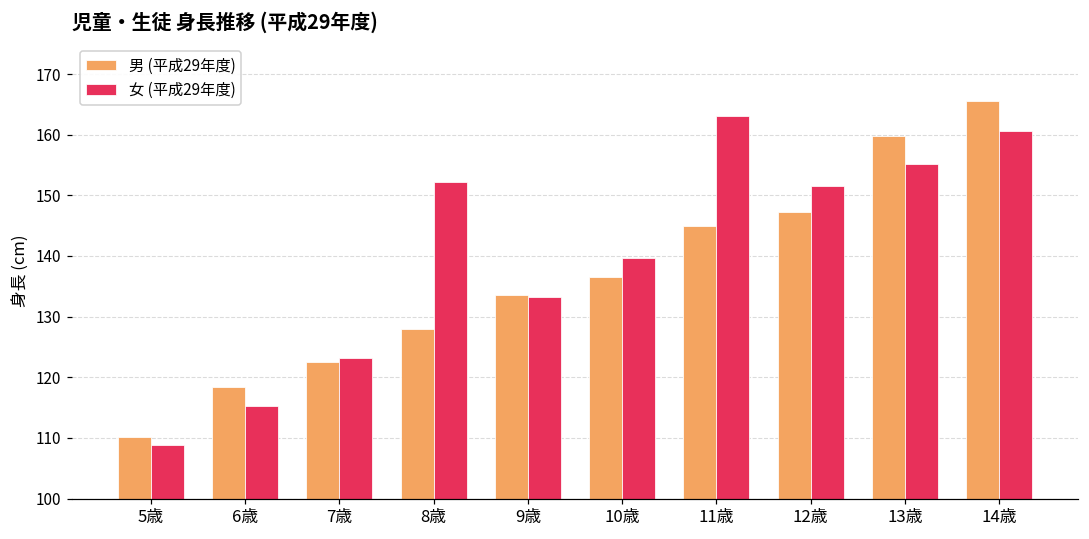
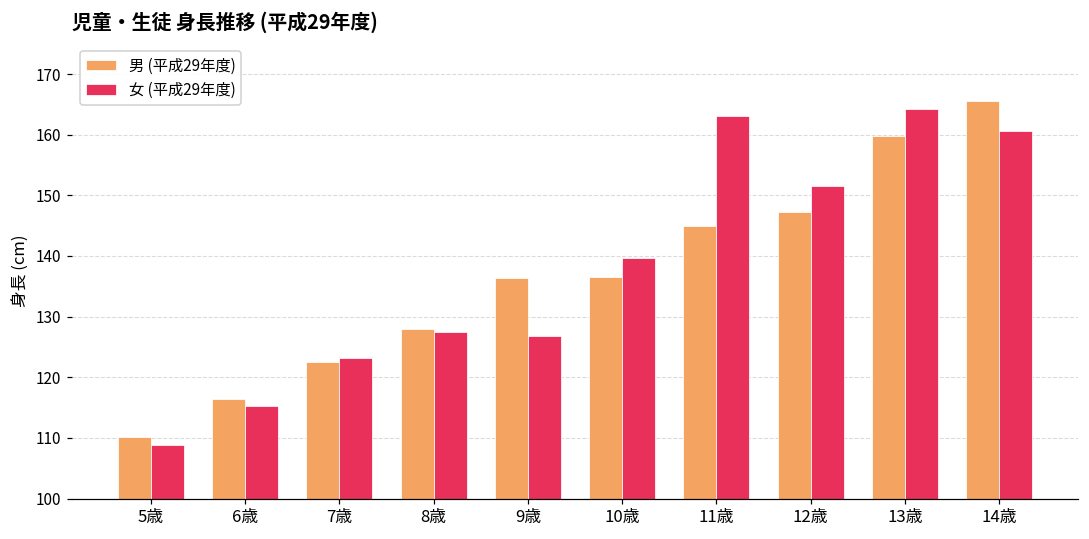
男 (平成29年度), 6歳: 118 -> 117
女 (平成29年度), 8歳: 152 -> 127
男 (平成29年度), 9歳: 134 -> 136
女 (平成29年度), 9歳: 133 -> 127
女 (平成29年度), 13歳: 155 -> 164
